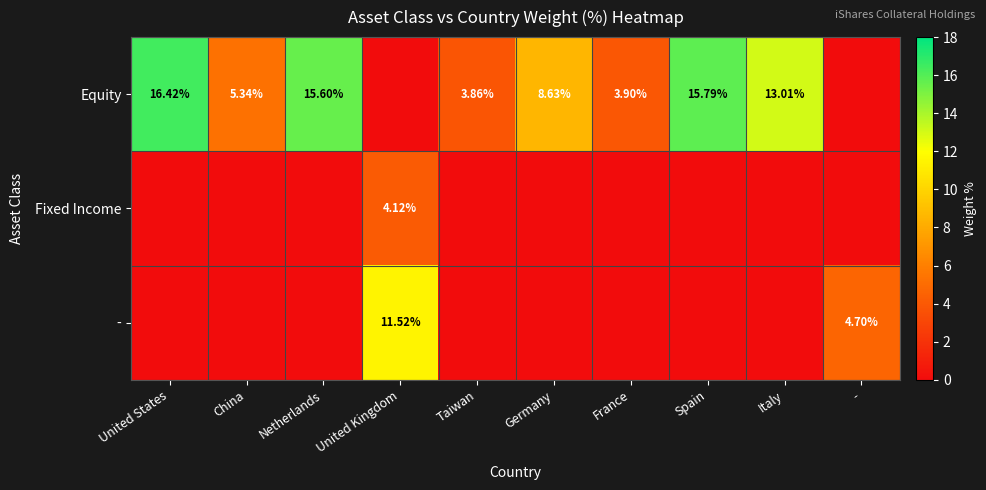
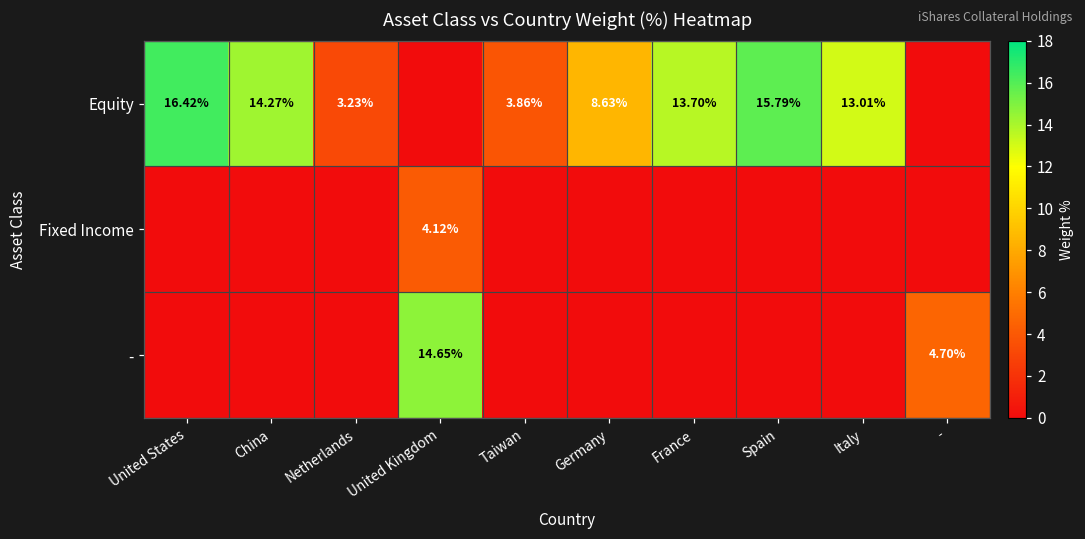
Equity, China: 5.34% -> 14.27%
Equity, Netherlands: 15.60% -> 3.23%
Equity, France: 3.90% -> 13.70%
-, United Kingdom: 11.52% -> 14.65%
